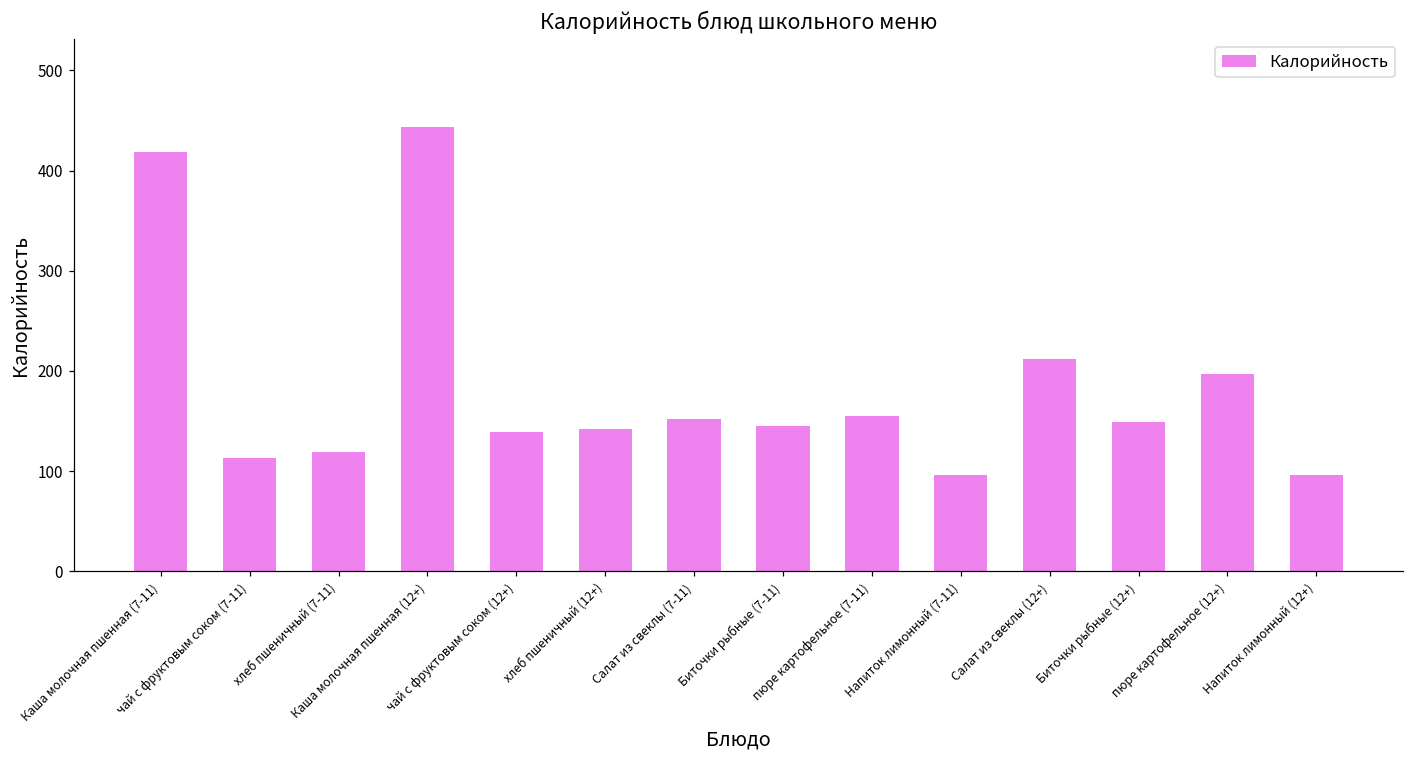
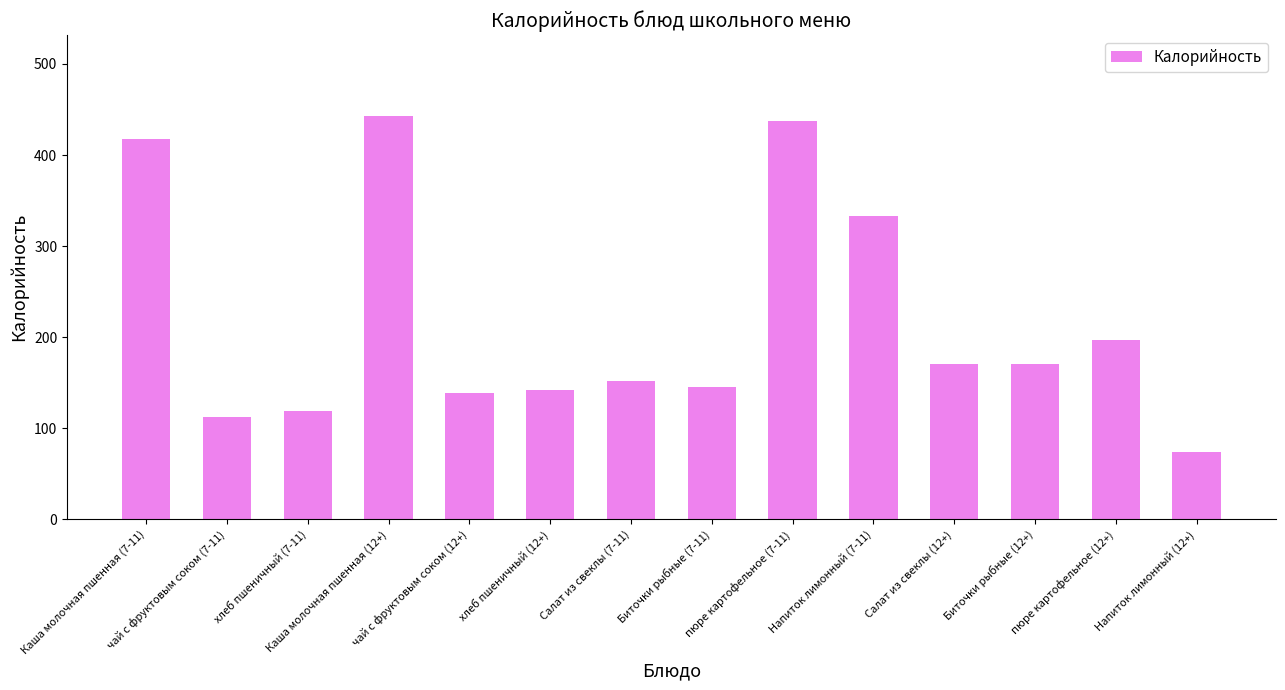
пюре картофельное (7-11): 160 -> 440
Напиток лимонный (7-11): 100 -> 330
Салат из свеклы (12+): 210 -> 170
Биточки рыбные (12+): 150 -> 170
Напиток лимонный (12+): 100 -> 70
